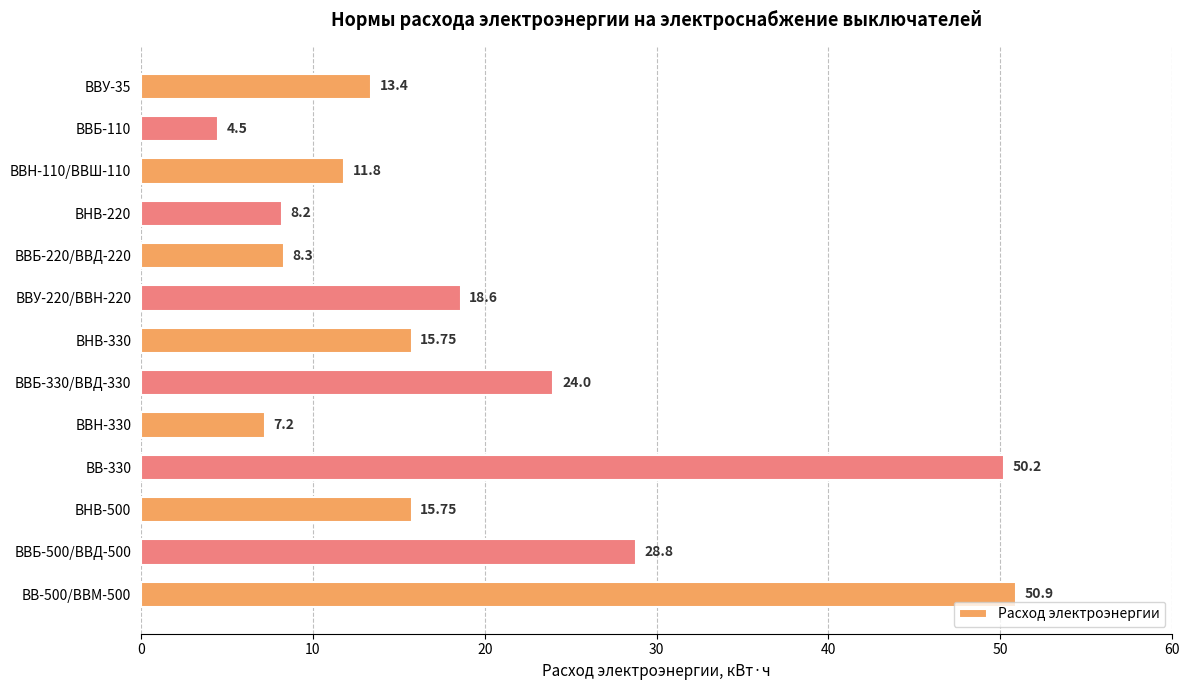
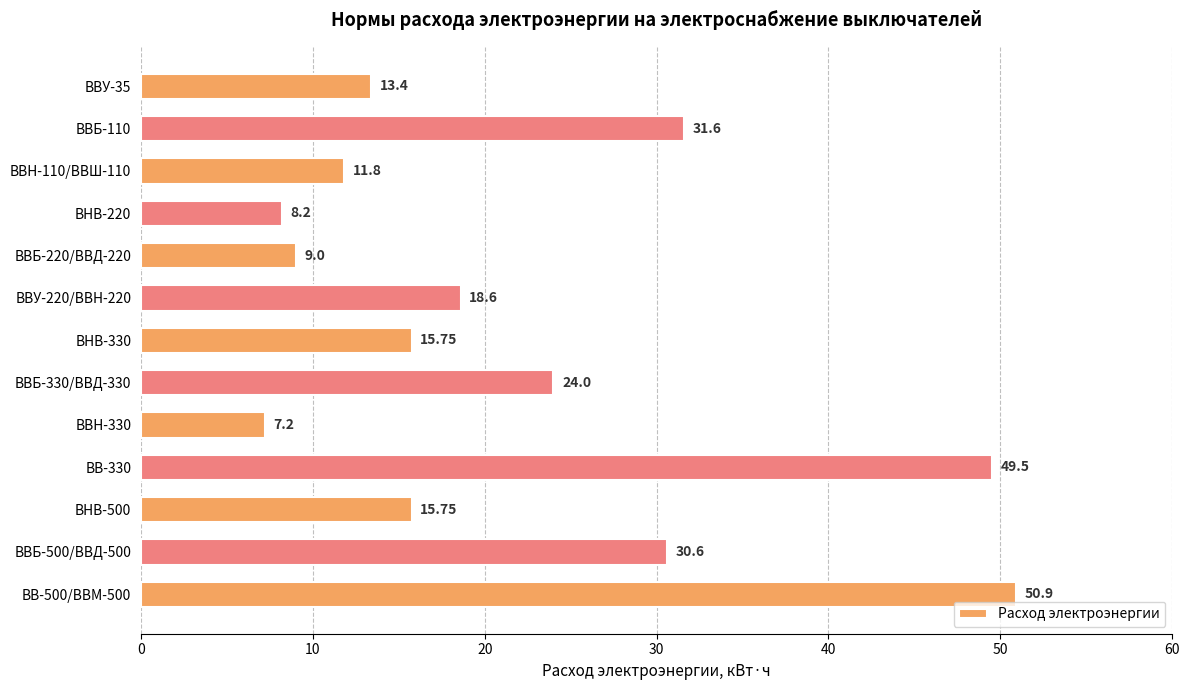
ВВБ-110: 4.5 -> 31.6
ВВБ-220/ВВД-220: 8.3 -> 9.0
ВВ-330: 50.2 -> 49.5
ВВБ-500/ВВД-500: 28.8 -> 30.6
